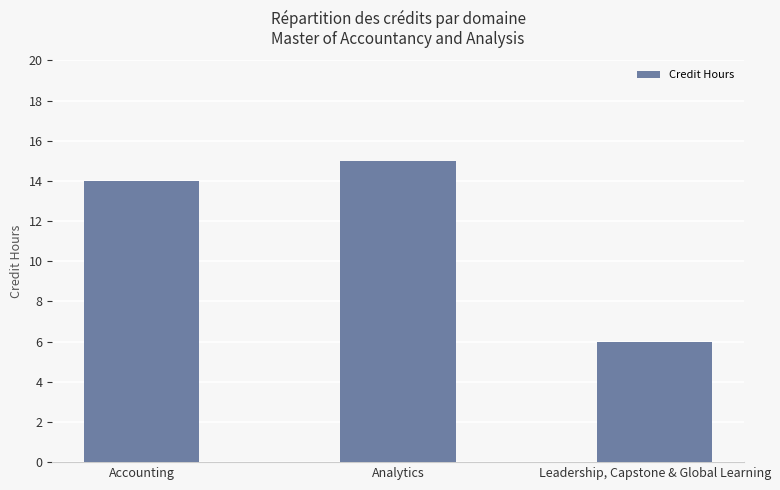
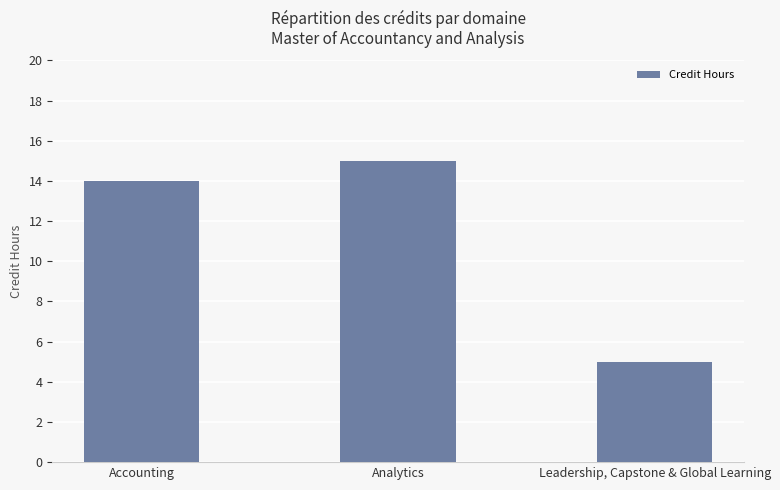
Leadership, Capstone & Global Learning: 6 -> 5
